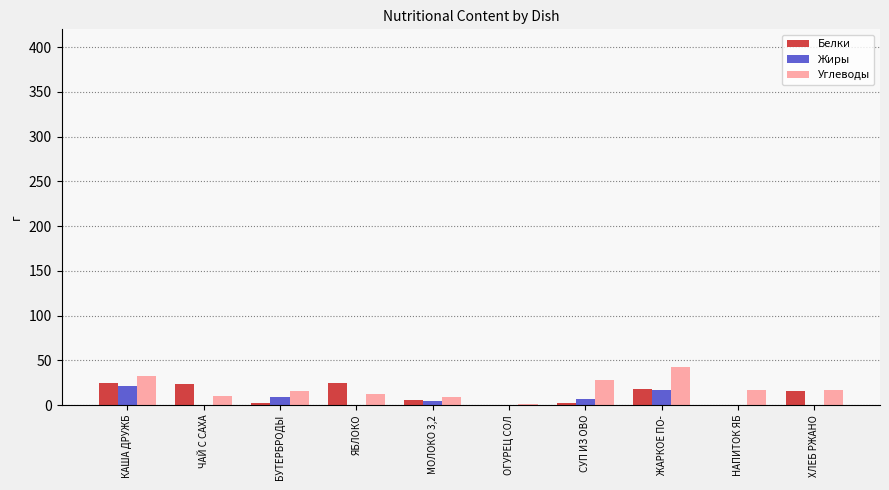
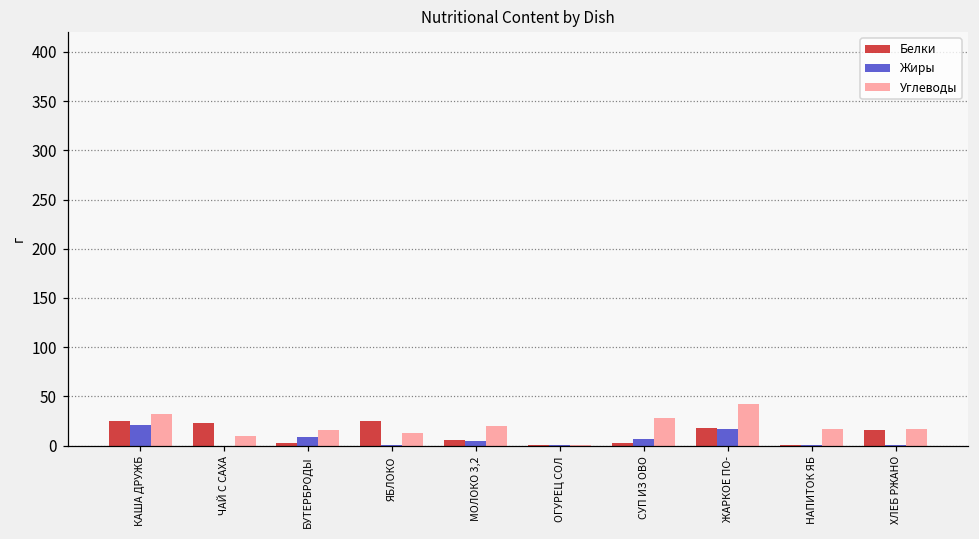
Углеводы, МОЛОКО 3,2: 10 -> 20
